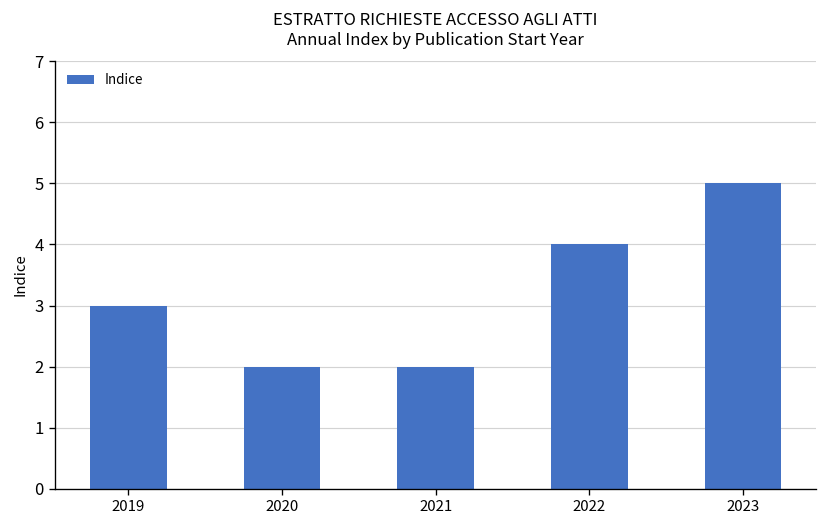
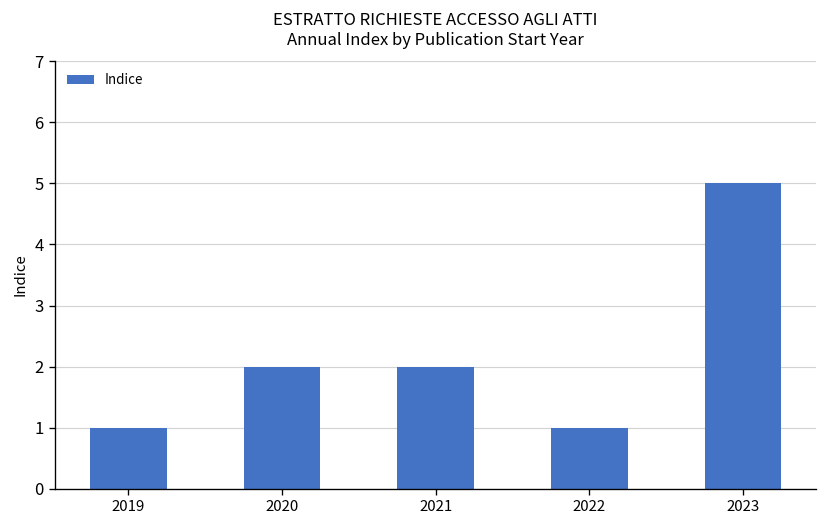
2019: 3 -> 1
2022: 4 -> 1
